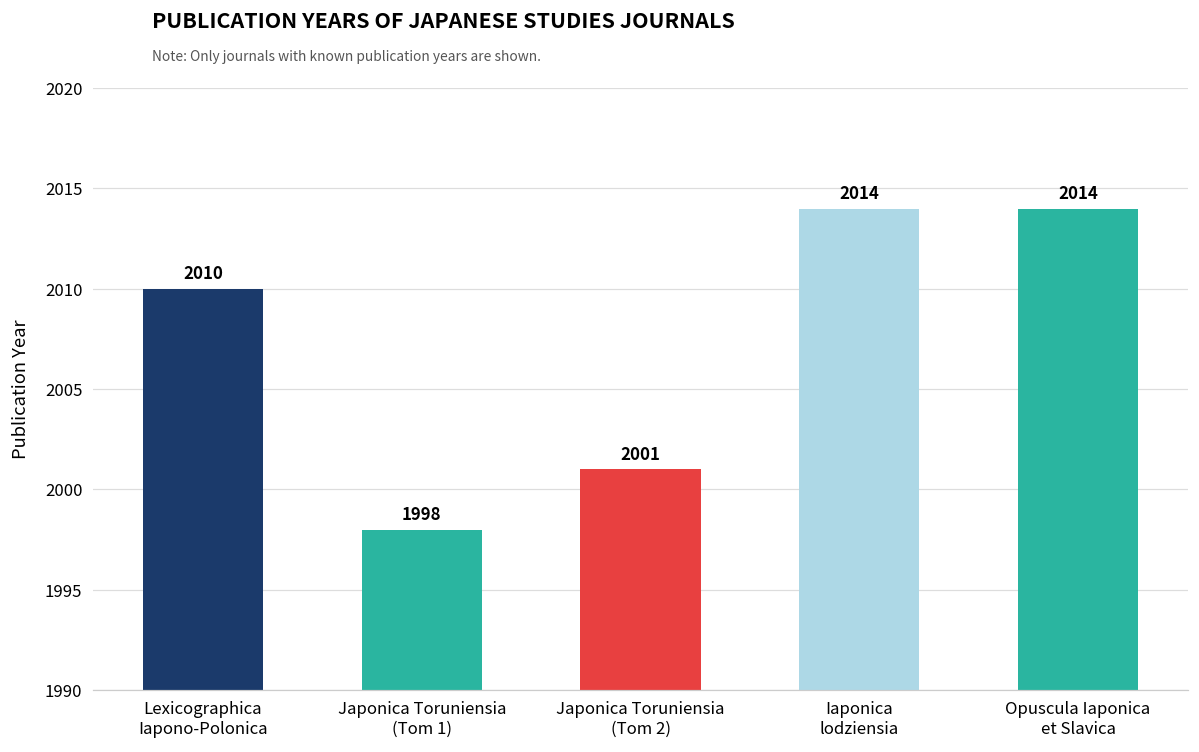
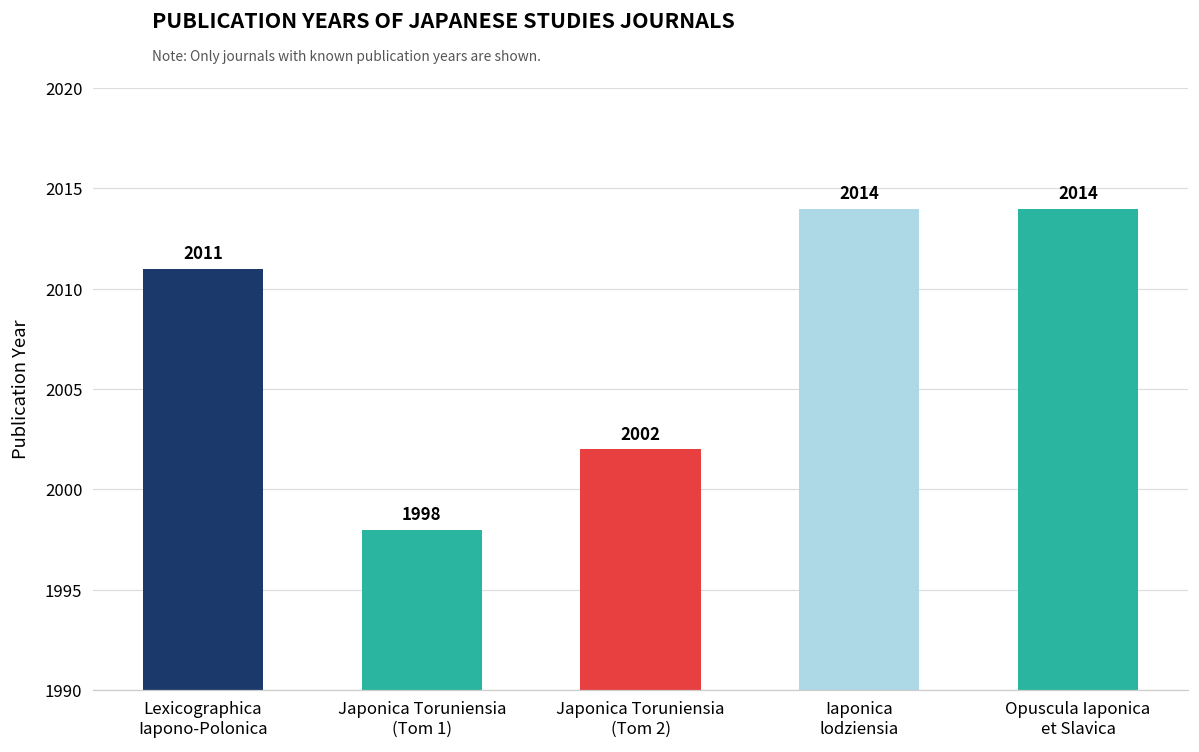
Lexicographica Iapono-Polonica: 2010 -> 2011
Japonica Toruniensia (Tom 2): 2001 -> 2002
